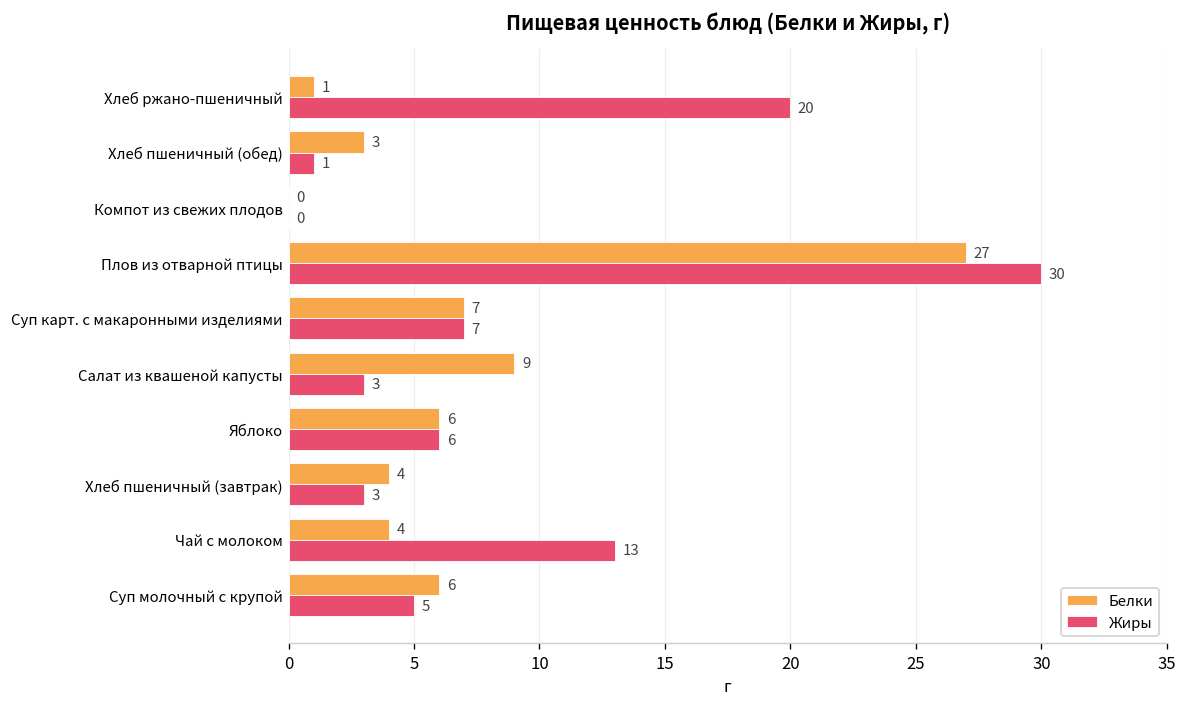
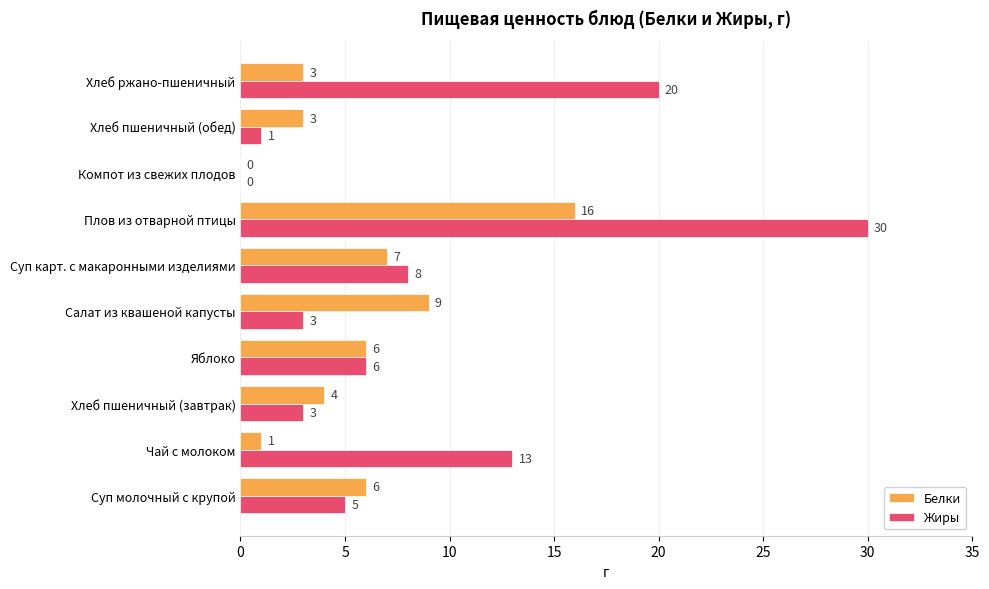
Белки, Хлеб ржано-пшеничный: 1 -> 3
Белки, Плов из отварной птицы: 27 -> 16
Жиры, Суп карт. с макаронными изделиями: 7 -> 8
Белки, Чай с молоком: 4 -> 1
